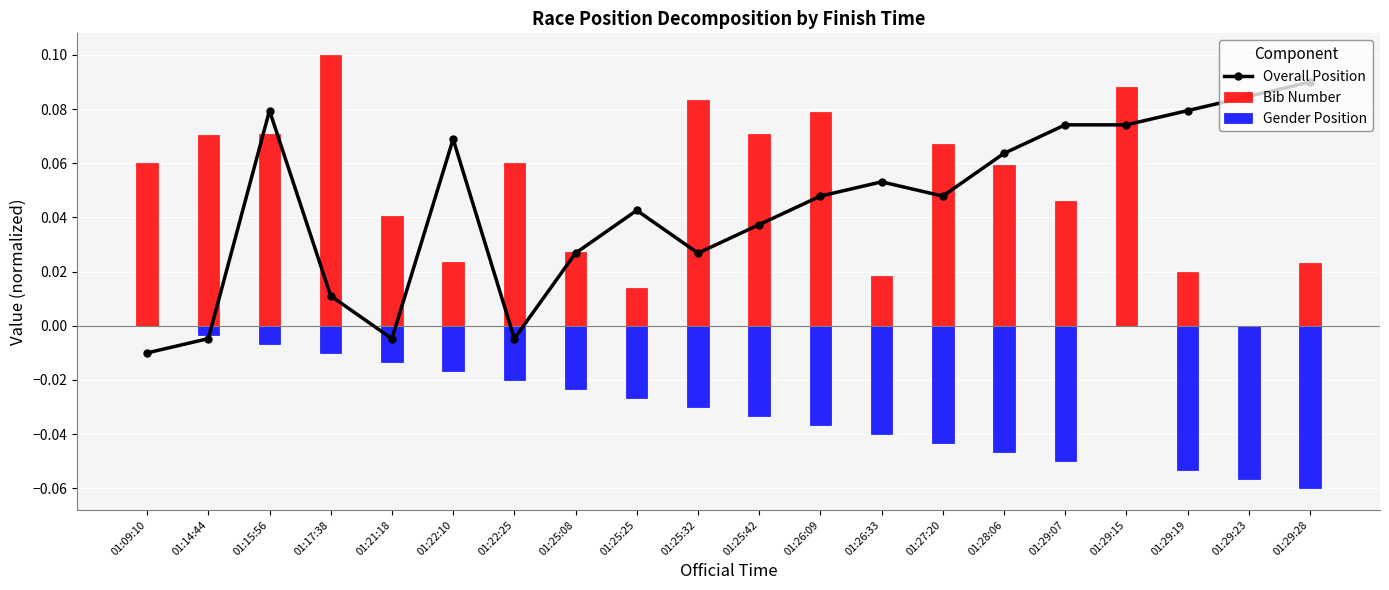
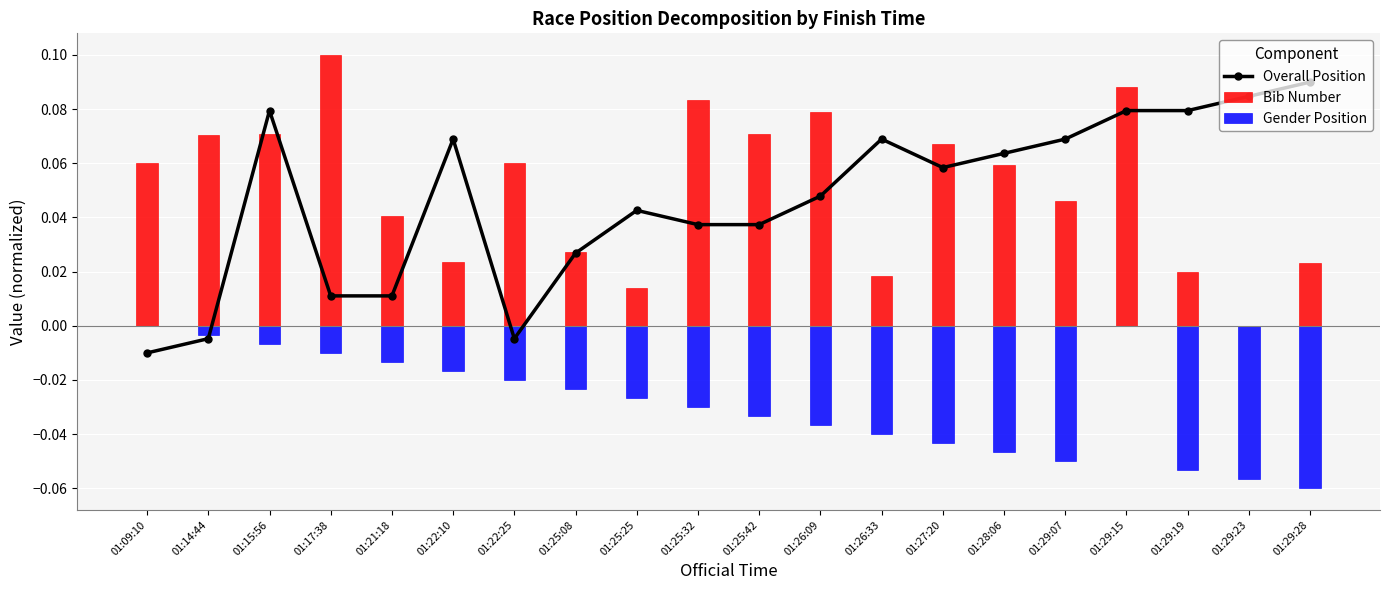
Overall Position, 01:21:18: -0.005 -> 0.011
Overall Position, 01:25:32: 0.027 -> 0.037
Overall Position, 01:26:33: 0.053 -> 0.069
Overall Position, 01:27:20: 0.048 -> 0.058
Overall Position, 01:29:07: 0.074 -> 0.069
Overall Position, 01:29:15: 0.074 -> 0.079
